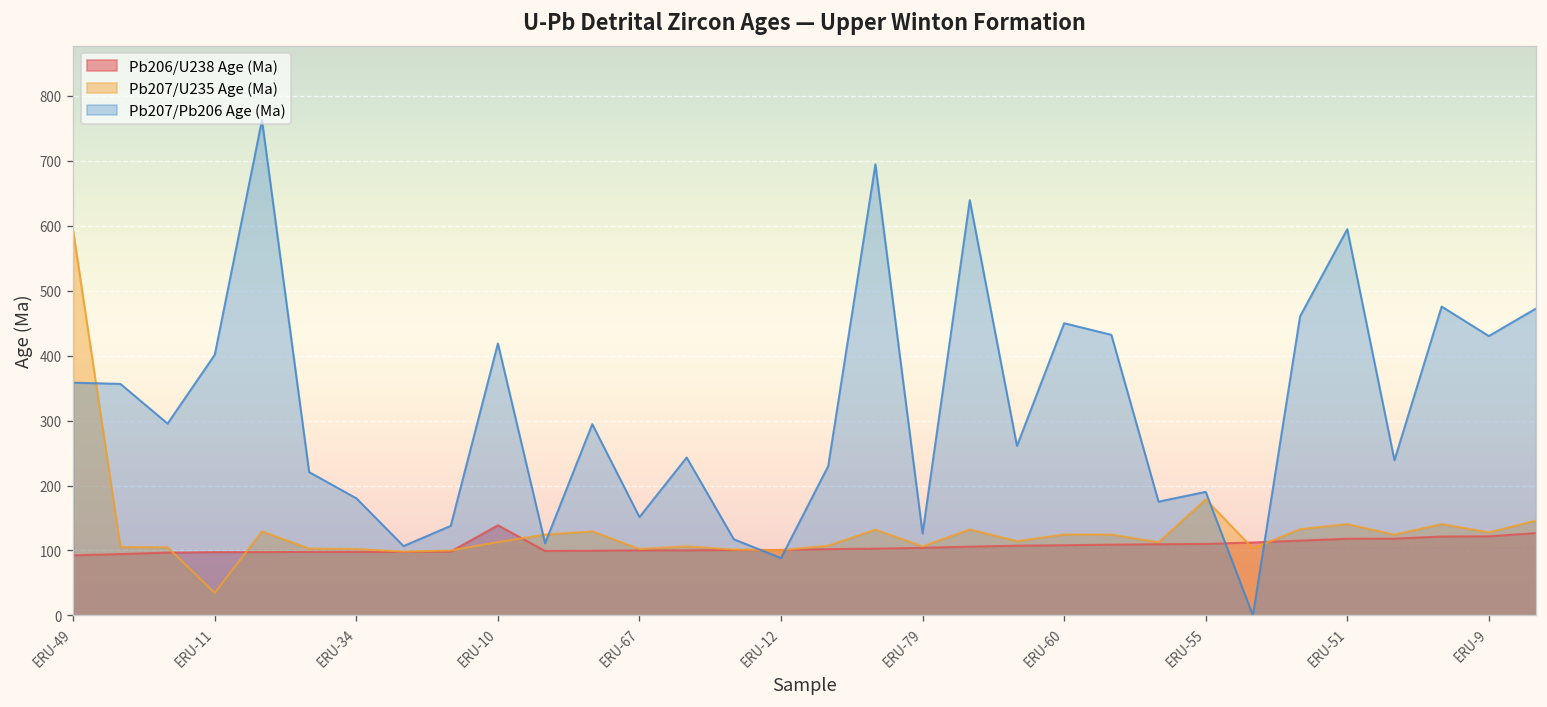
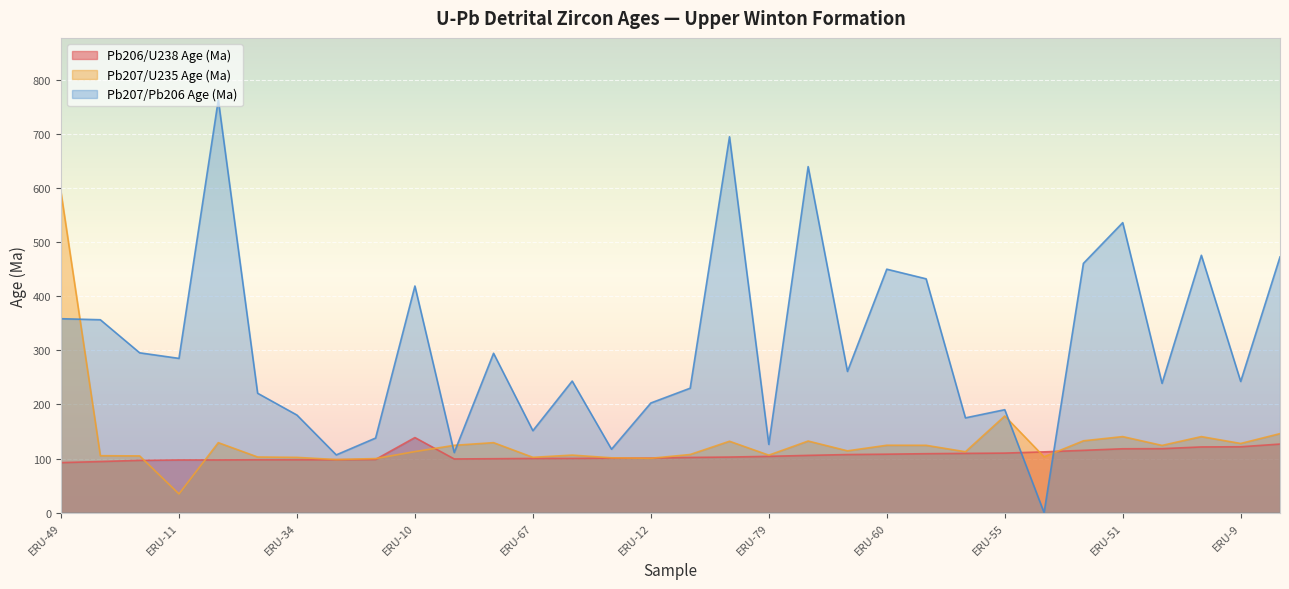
Pb207/Pb206 Age (Ma), ERU-11: 400 -> 290
Pb207/Pb206 Age (Ma), ERU-12: 90 -> 200
Pb207/Pb206 Age (Ma), ERU-51: 590 -> 540
Pb207/Pb206 Age (Ma), ERU-9: 430 -> 240
